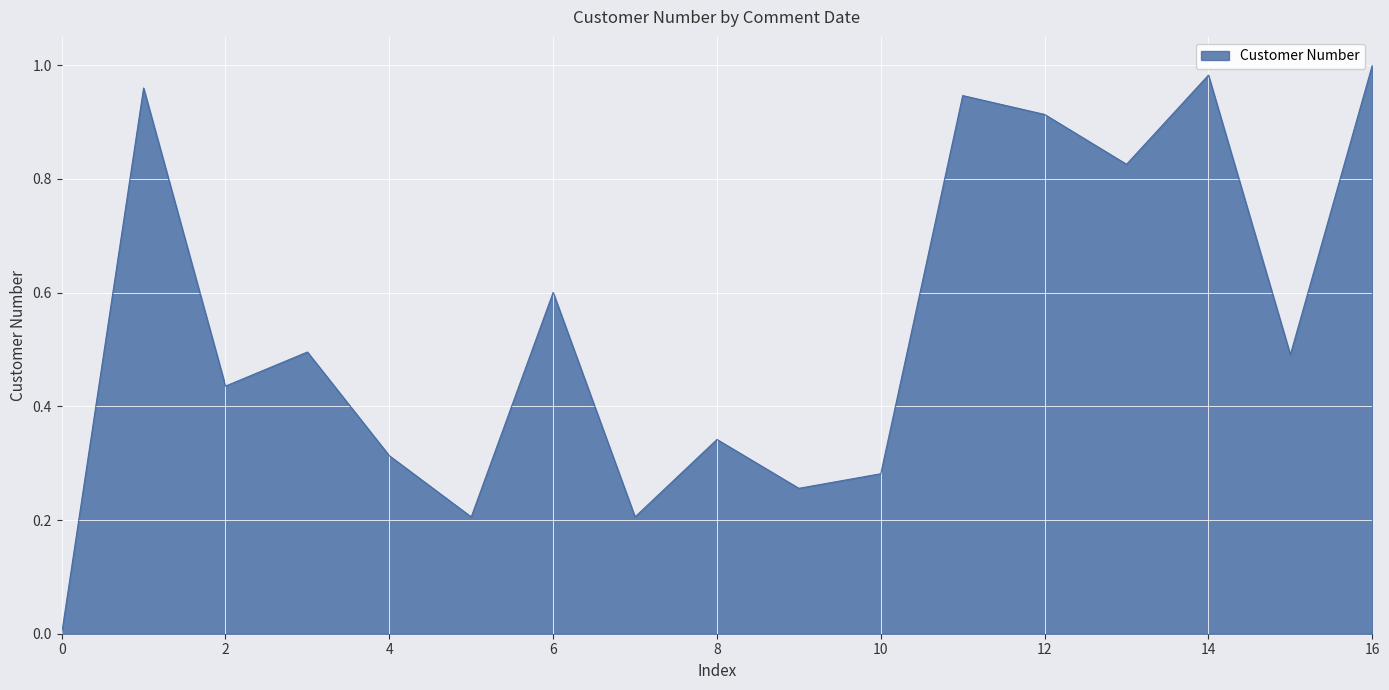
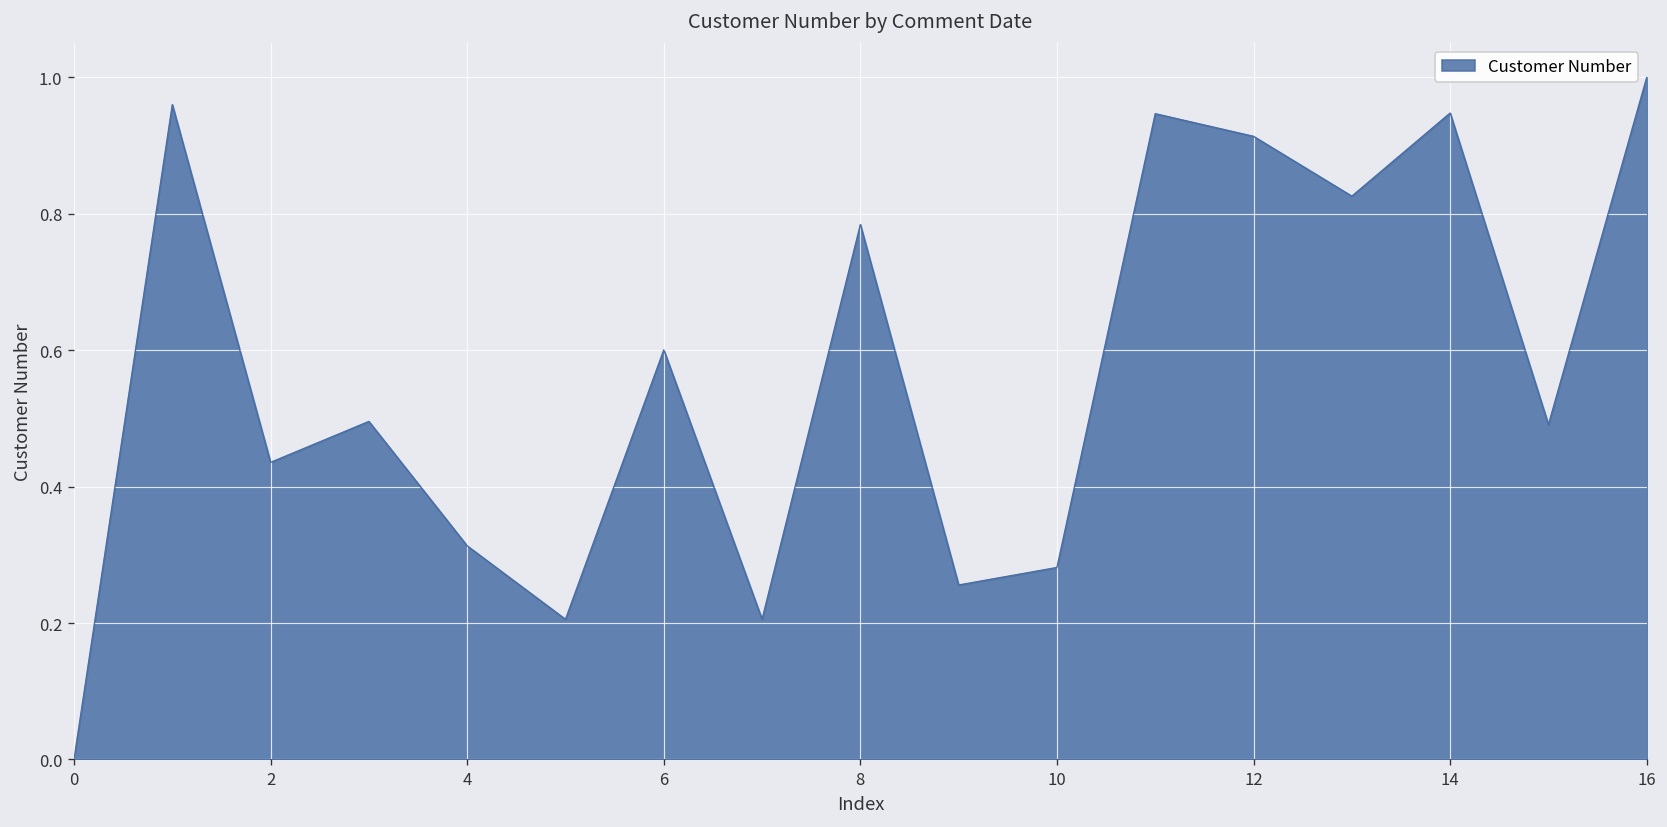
8: 0.34 -> 0.78
14: 0.98 -> 0.95
